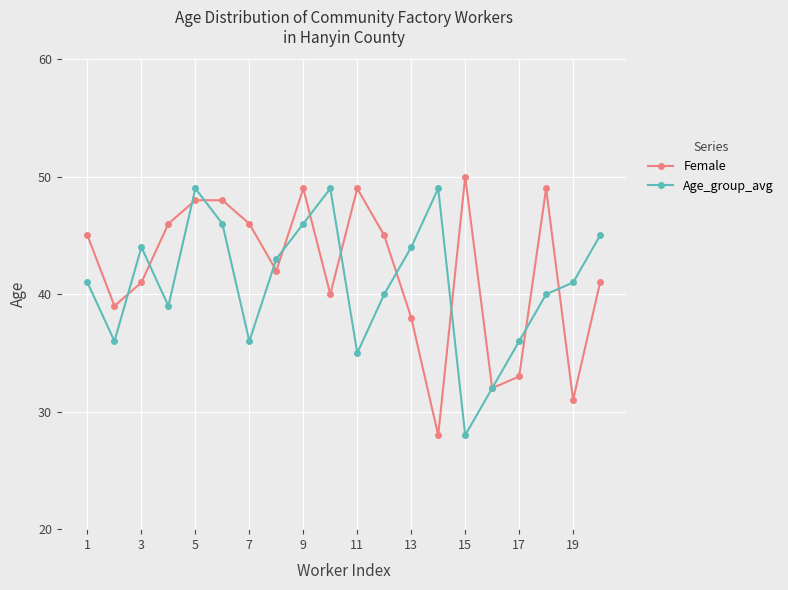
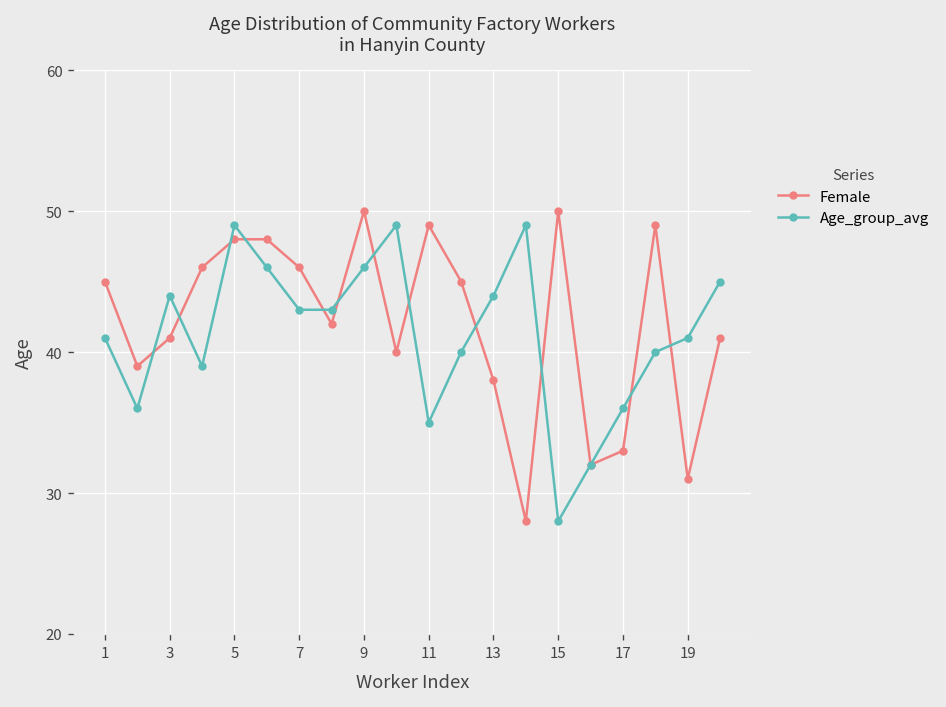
Age_group_avg, 7: 36 -> 43
Female, 9: 49 -> 50
